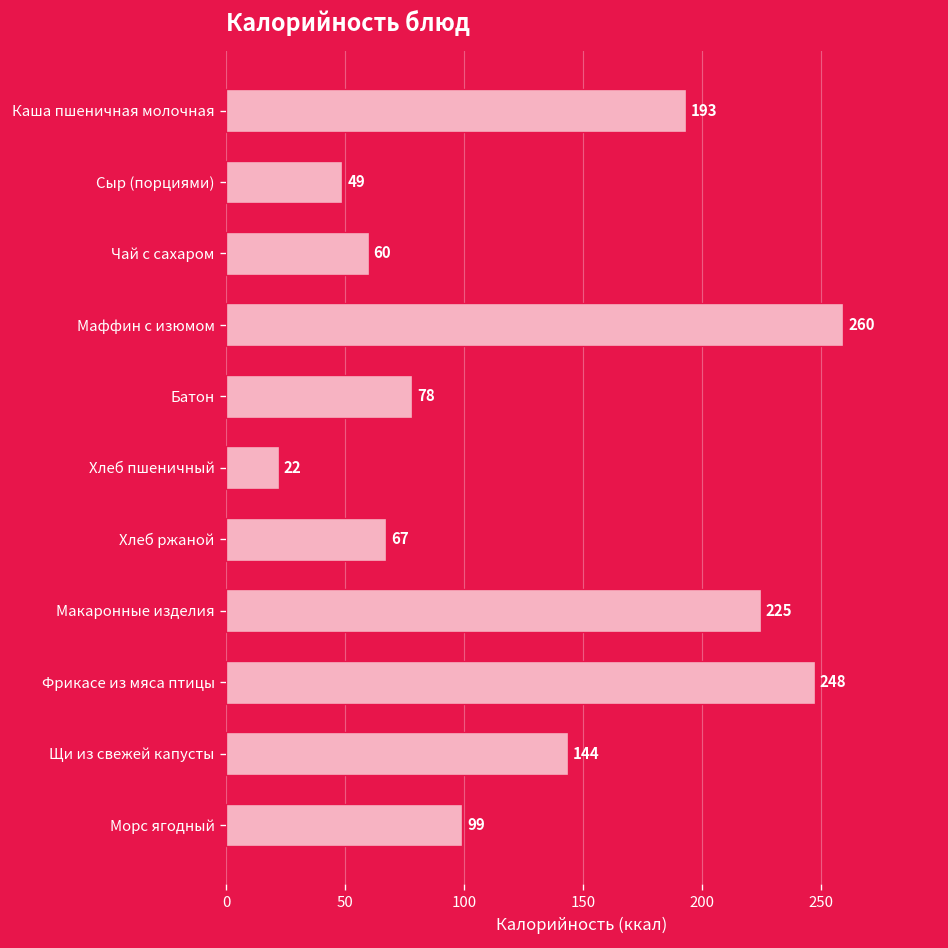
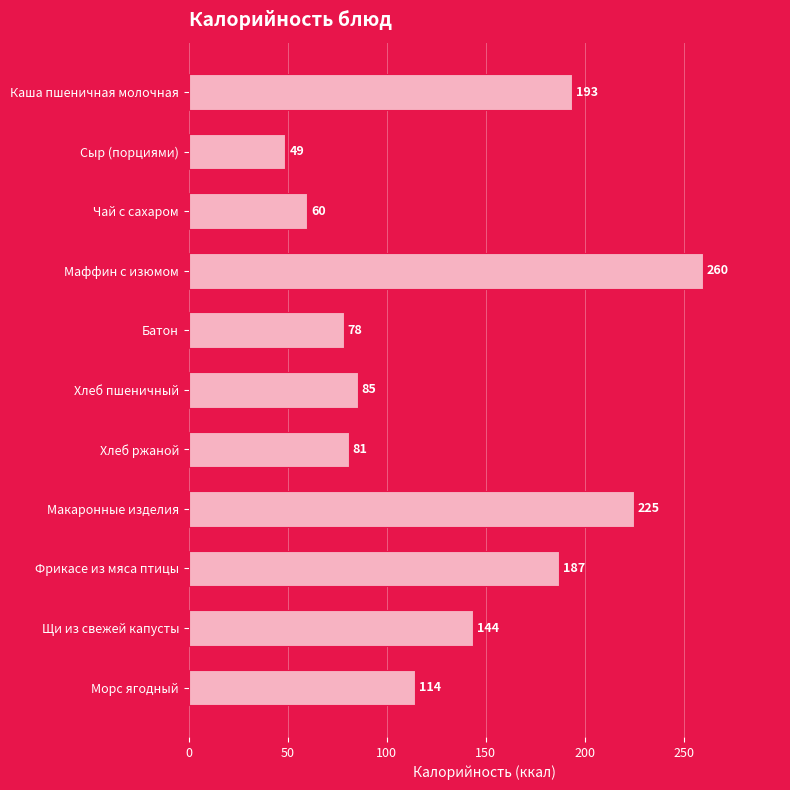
Хлеб пшеничный: 22 -> 85
Хлеб ржаной: 67 -> 81
Фрикасе из мяса птицы: 248 -> 187
Морс ягодный: 99 -> 114
